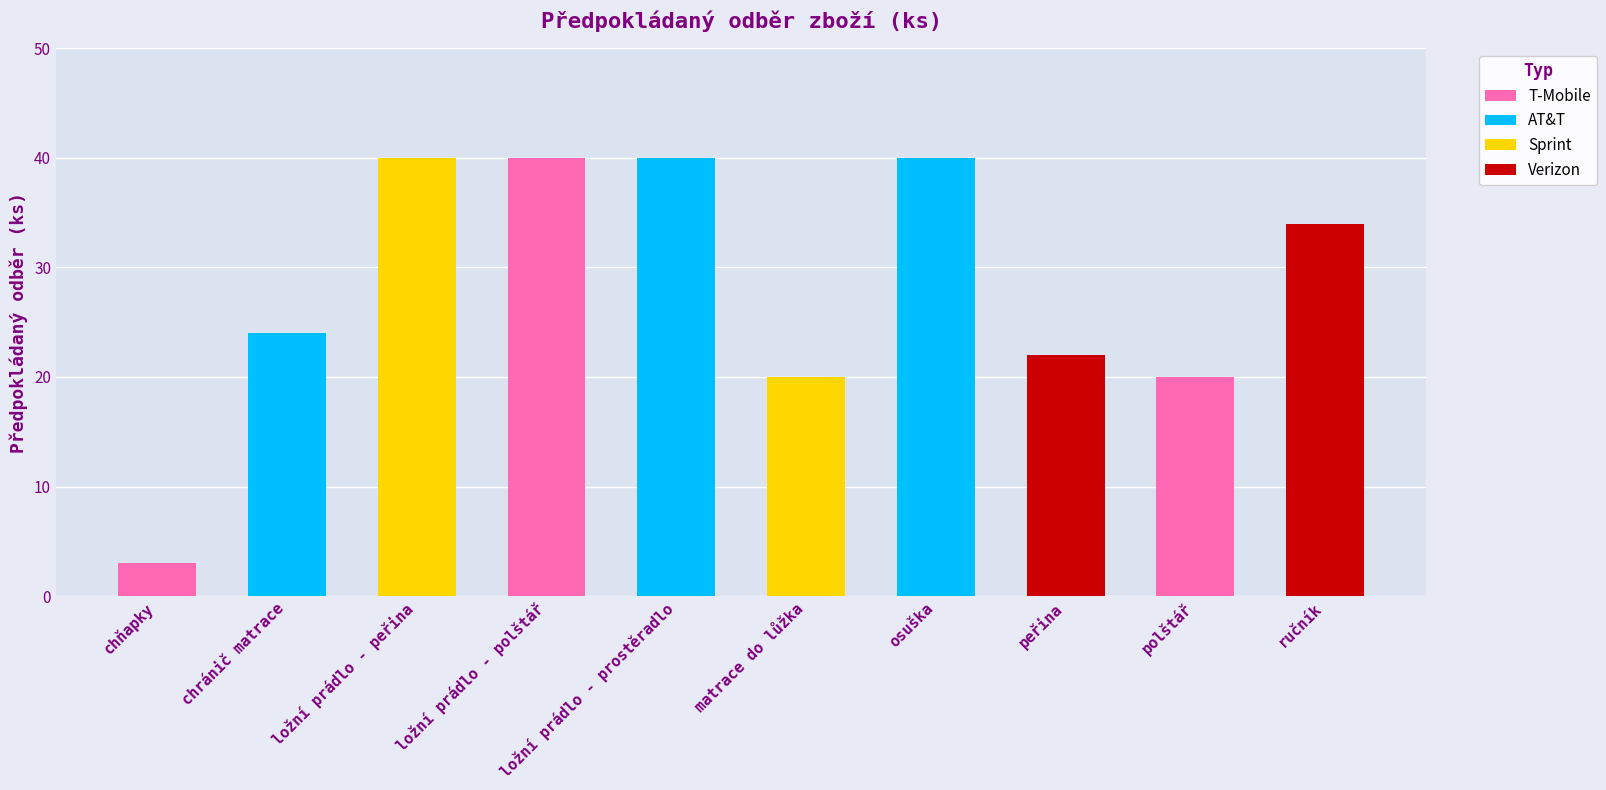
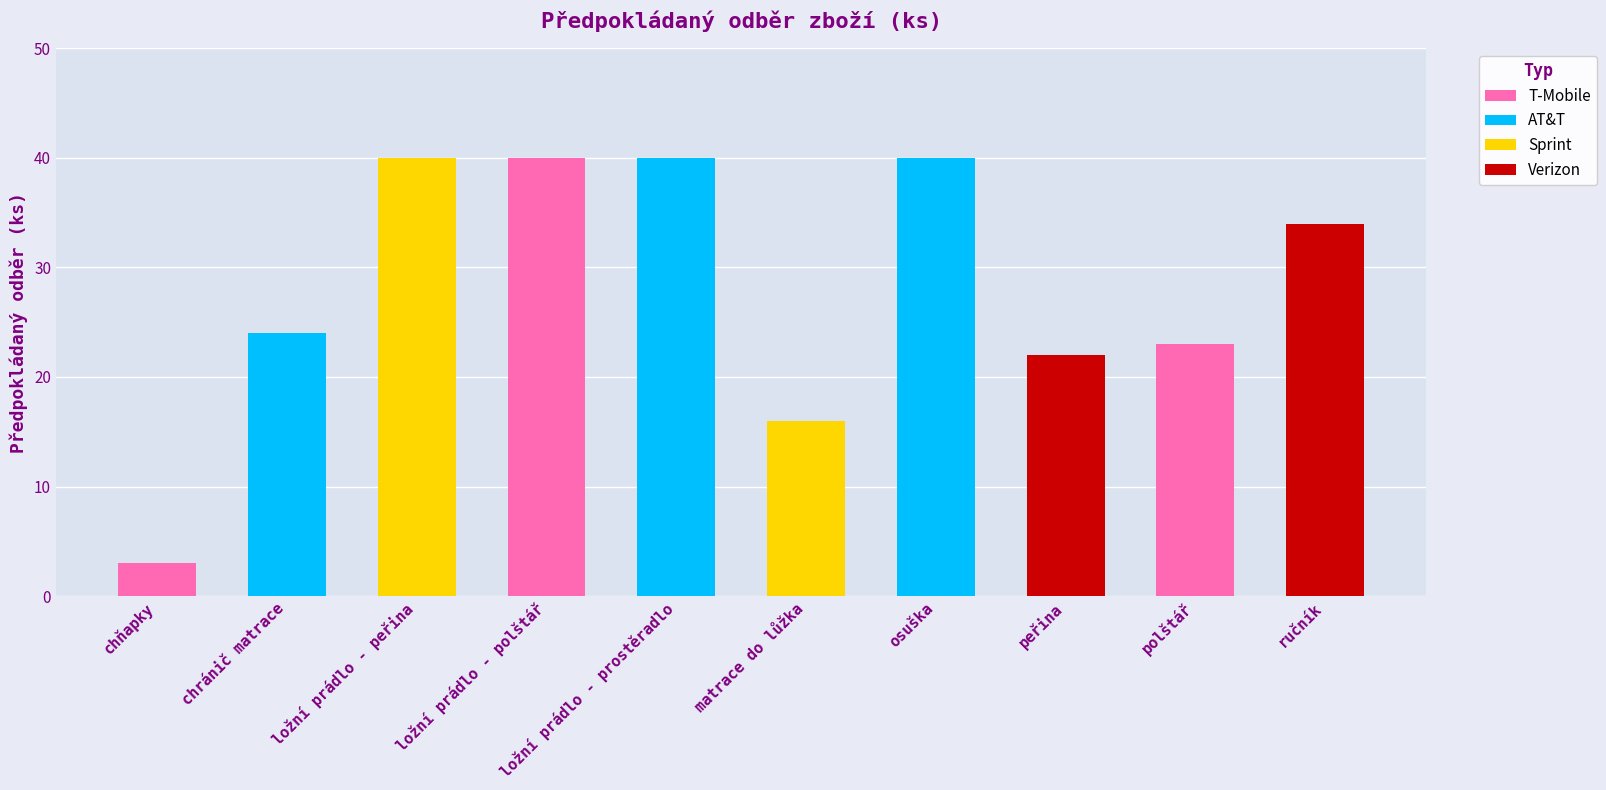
matrace do lůžka: 20 -> 16
polštář: 20 -> 23
